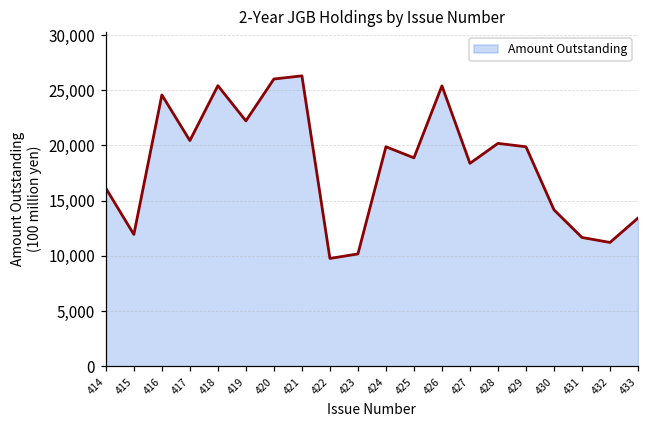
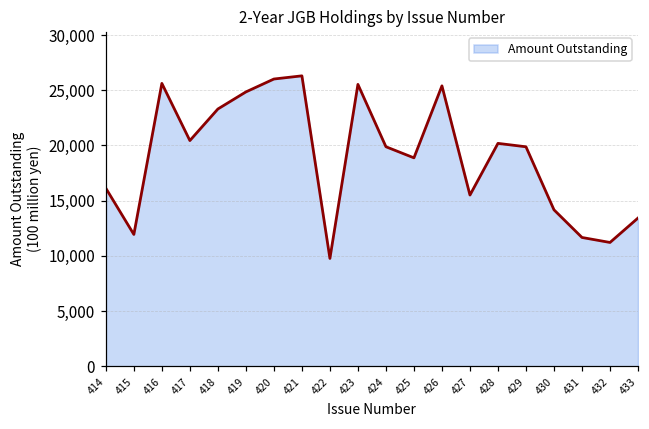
416: 24,600 -> 25,600
418: 25,400 -> 23,300
419: 22,200 -> 24,800
423: 10,200 -> 25,500
427: 18,400 -> 15,500
